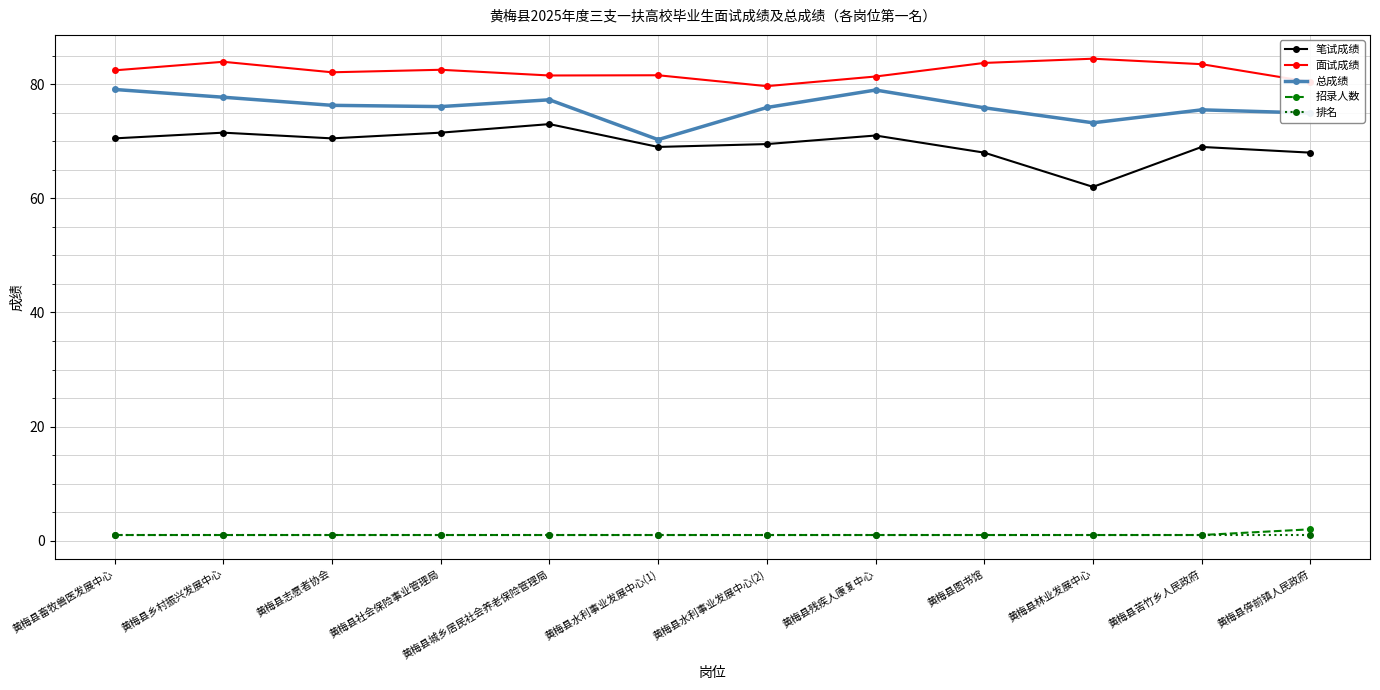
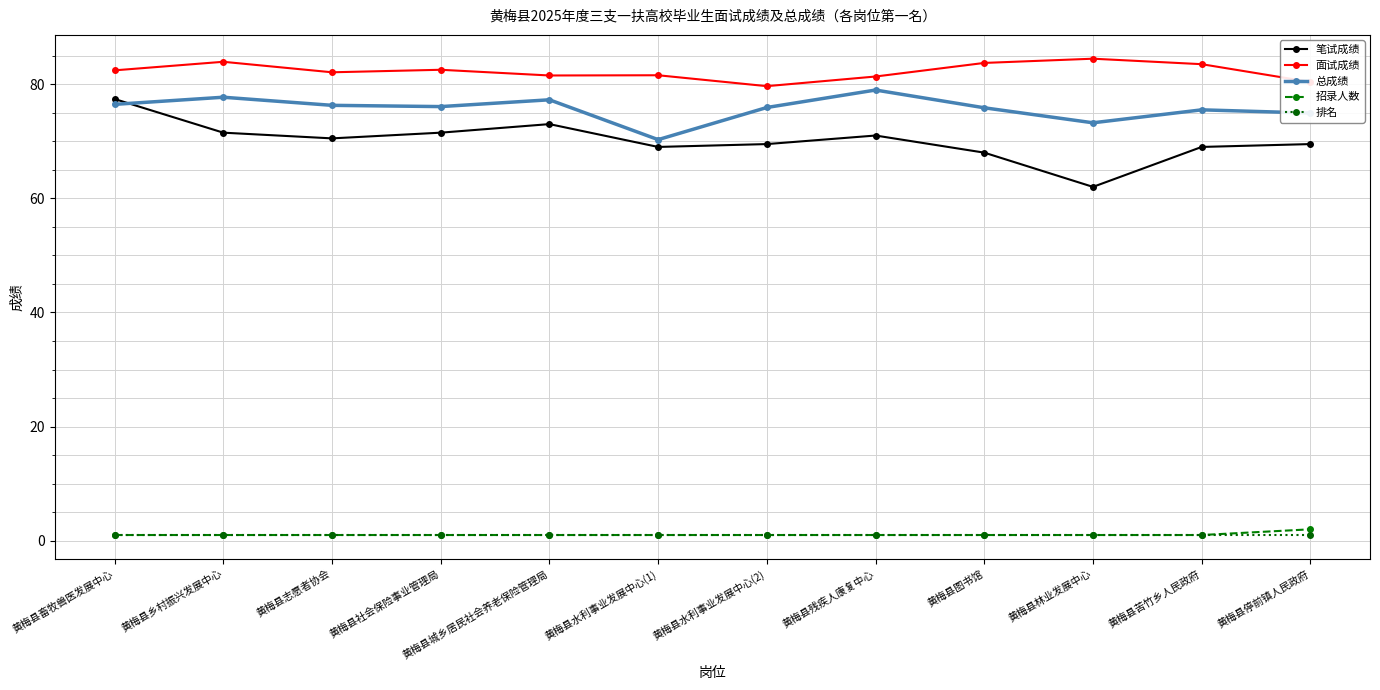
笔试成绩, 黄梅县畜牧兽医发展中心: 71 -> 77
总成绩, 黄梅县畜牧兽医发展中心: 79 -> 76
笔试成绩, 黄梅县停前镇人民政府: 68 -> 70
